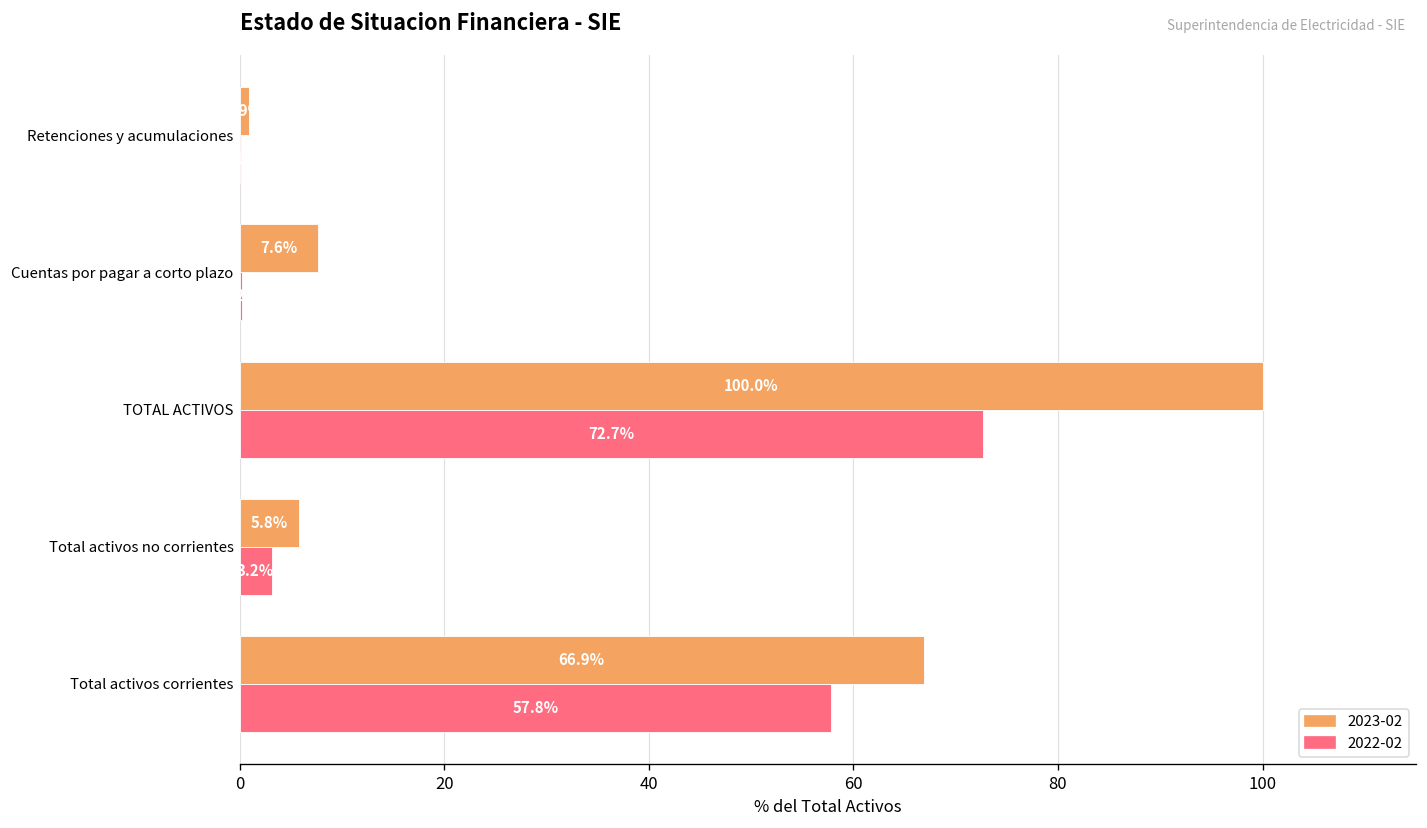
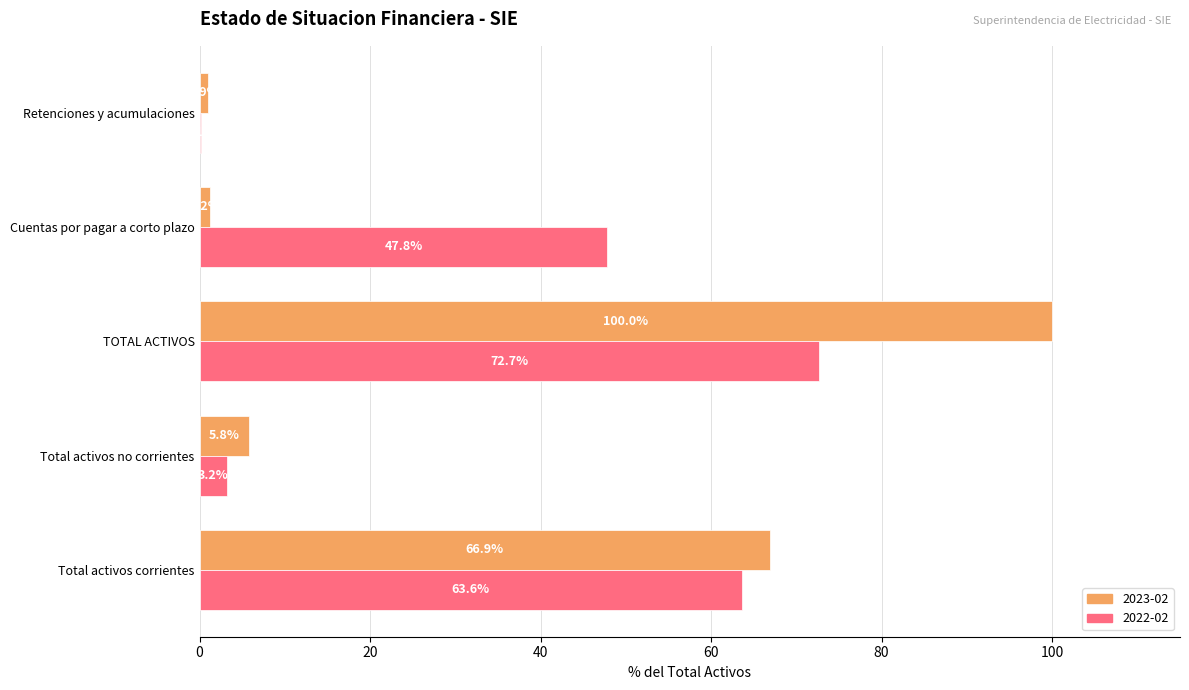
2023-02, Cuentas por pagar a corto plazo: 8 -> 1
2022-02, Cuentas por pagar a corto plazo: 0 -> 48
2022-02, Total activos corrientes: 57.8% -> 63.6%
